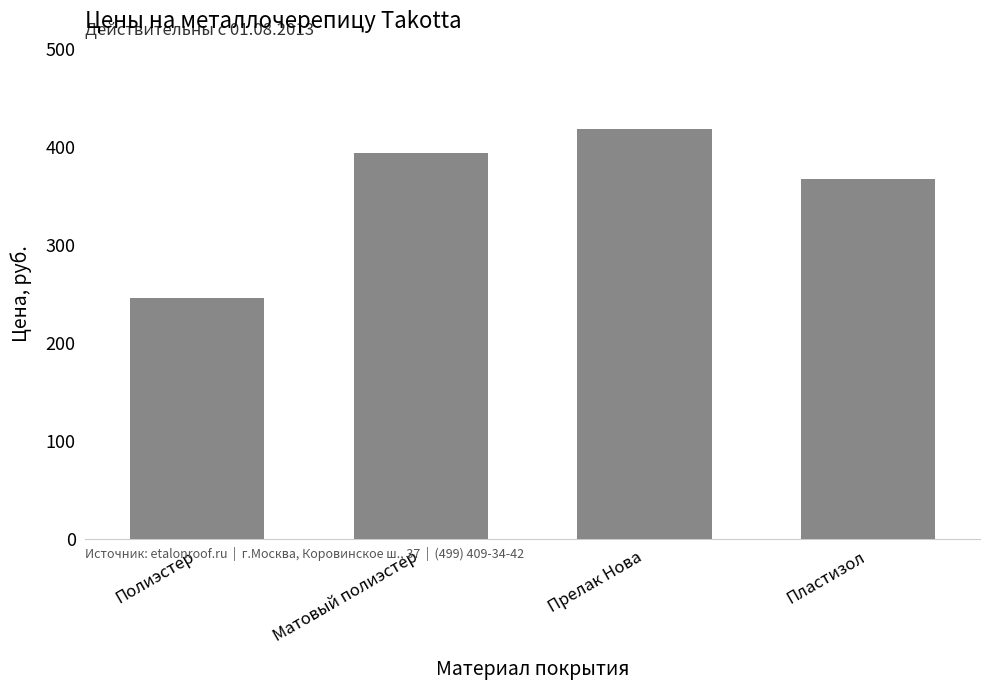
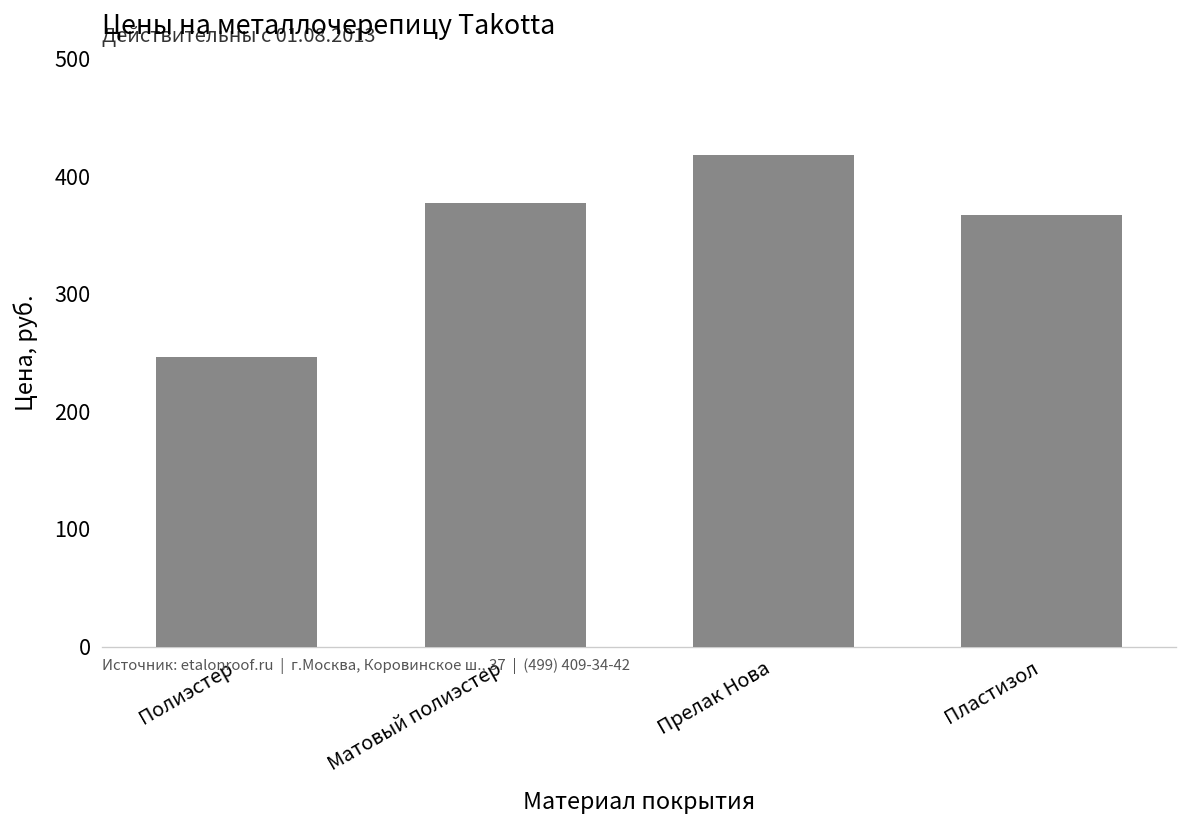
Матовый полиэстер: 390 -> 380
